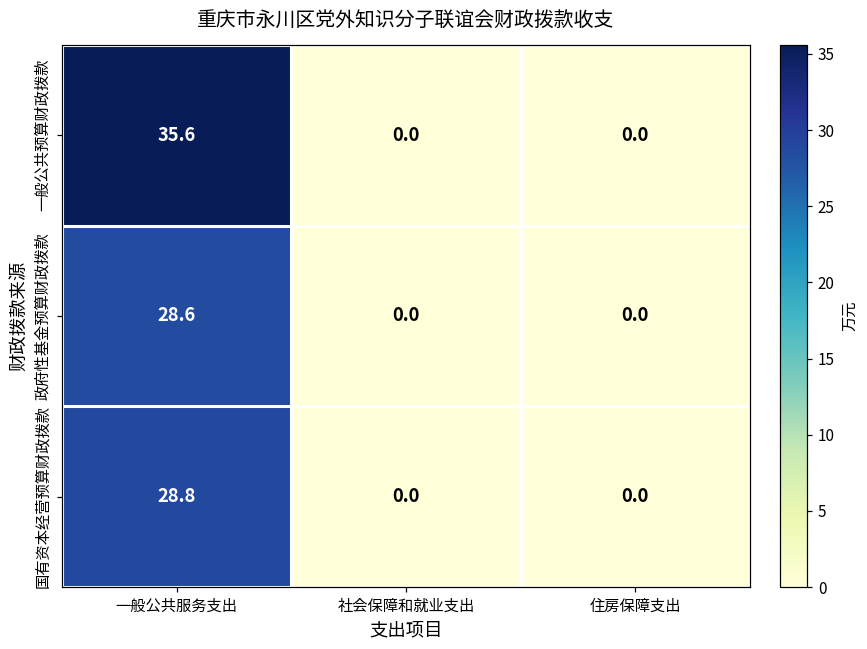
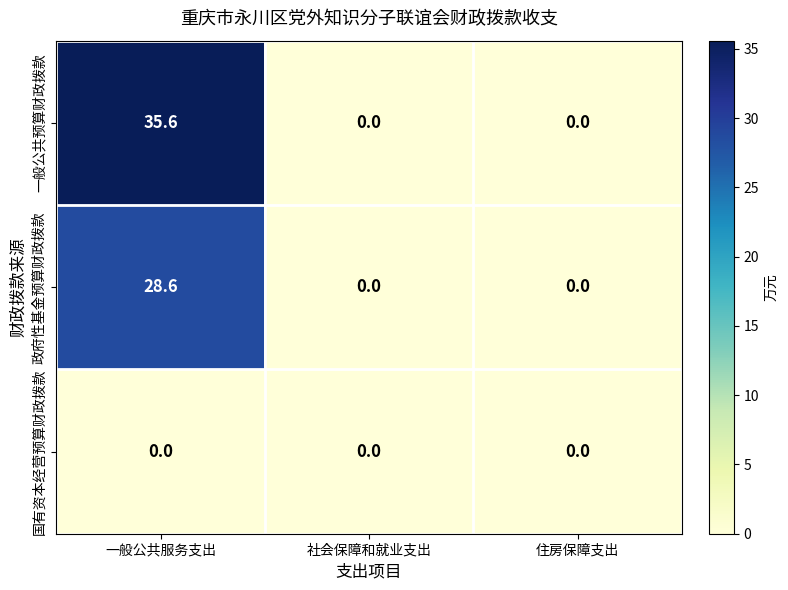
国有资本经营预算财政拨款, 一般公共服务支出: 28.8 -> 0.0
